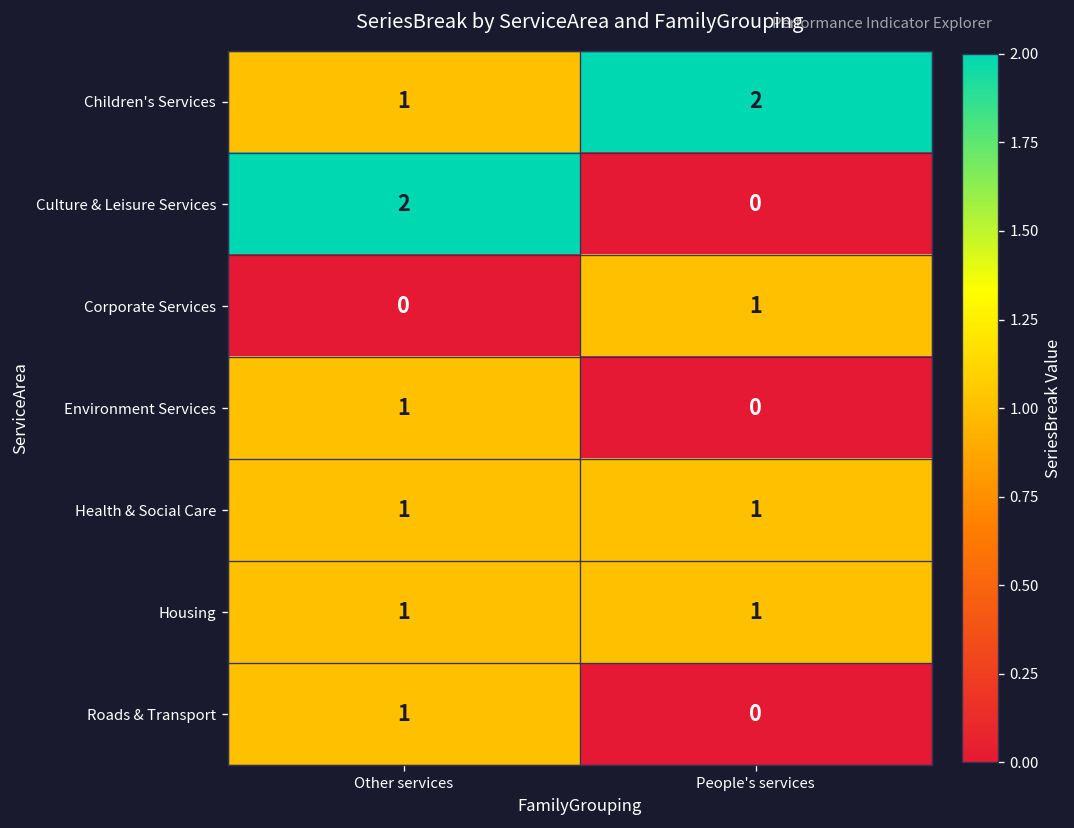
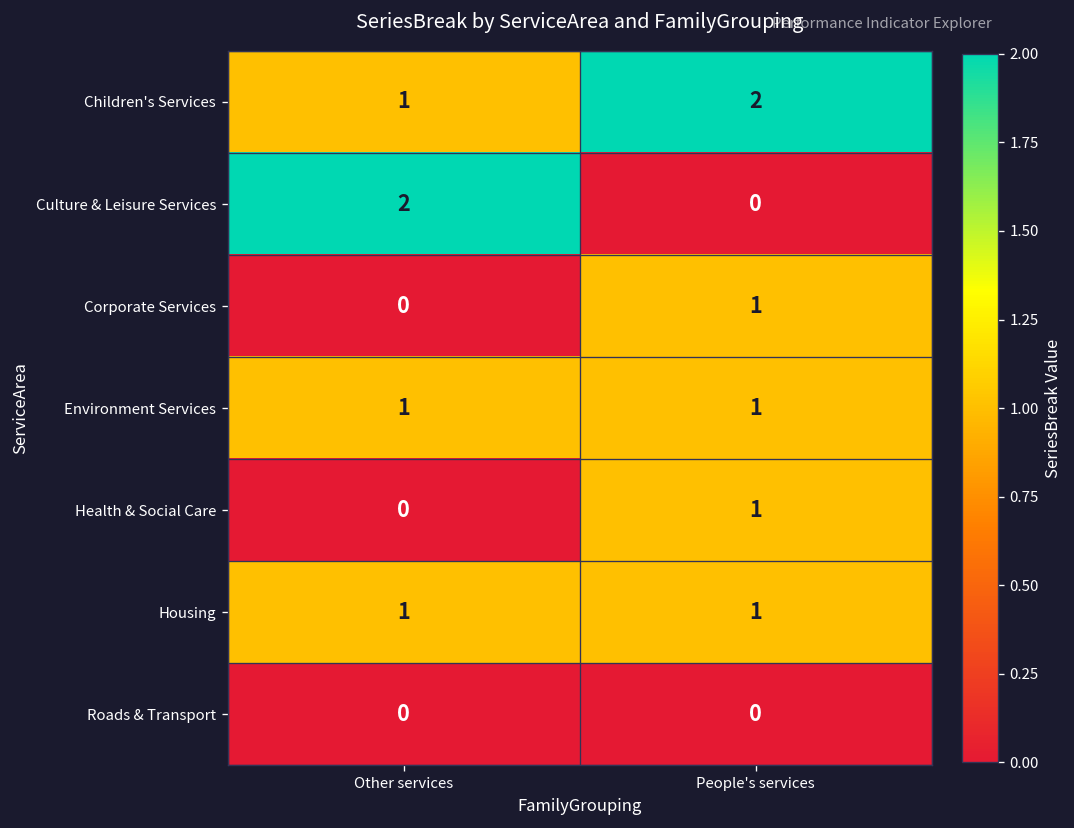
Environment Services, People's services: 0 -> 1
Health & Social Care, Other services: 1 -> 0
Roads & Transport, Other services: 1 -> 0
